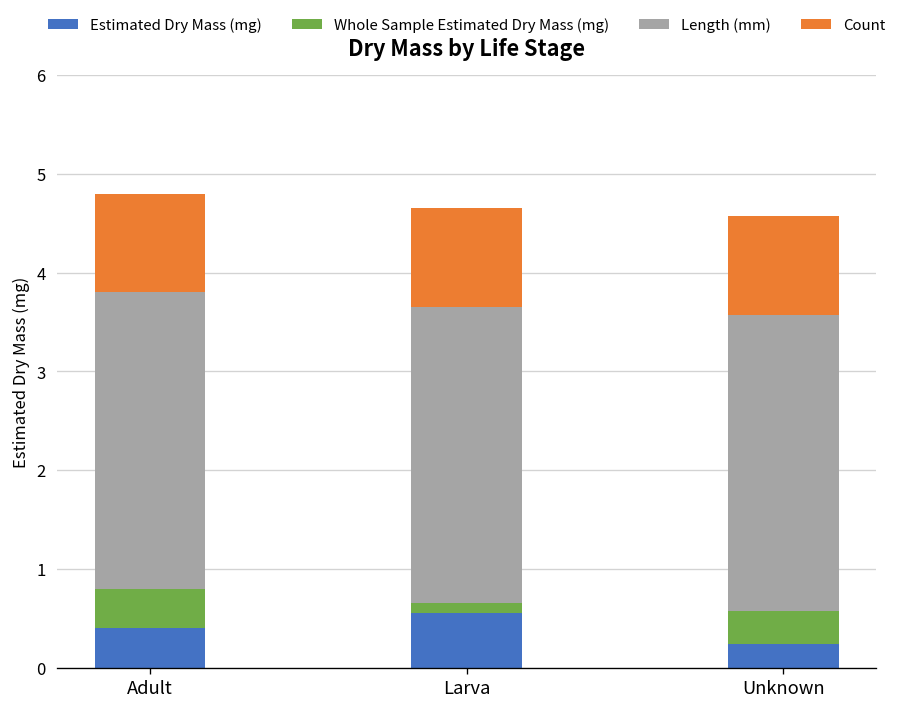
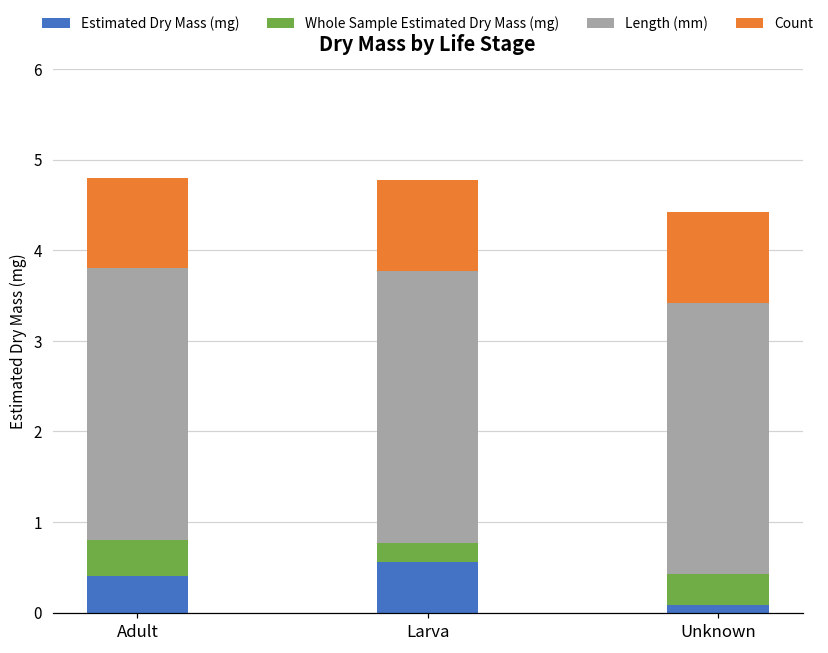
Whole Sample Estimated Dry Mass (mg), Larva: 0.1 -> 0.2
Estimated Dry Mass (mg), Unknown: 0.2 -> 0.1
